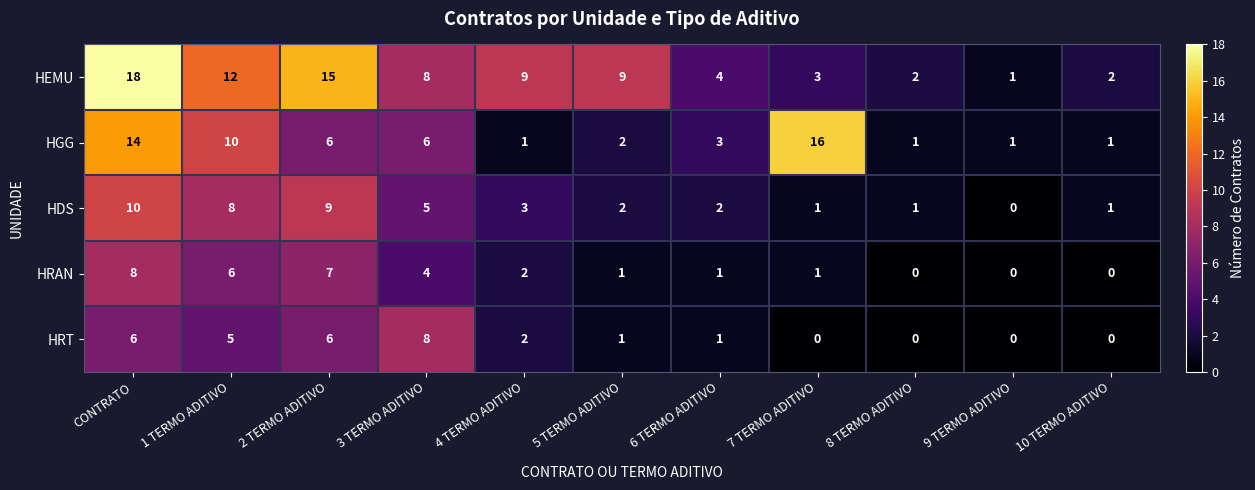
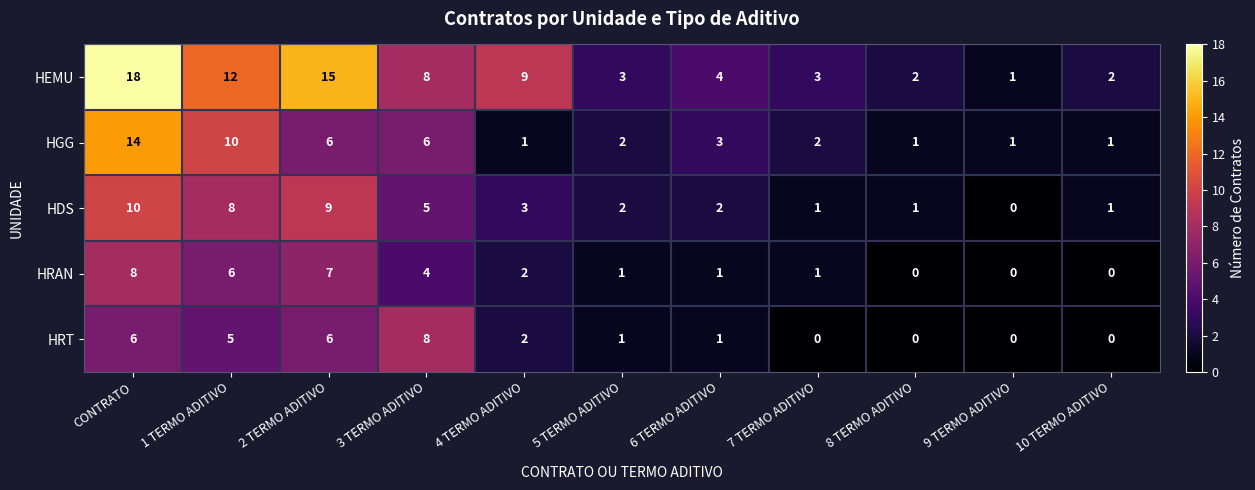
HEMU, 5 TERMO ADITIVO: 9 -> 3
HGG, 7 TERMO ADITIVO: 16 -> 2
